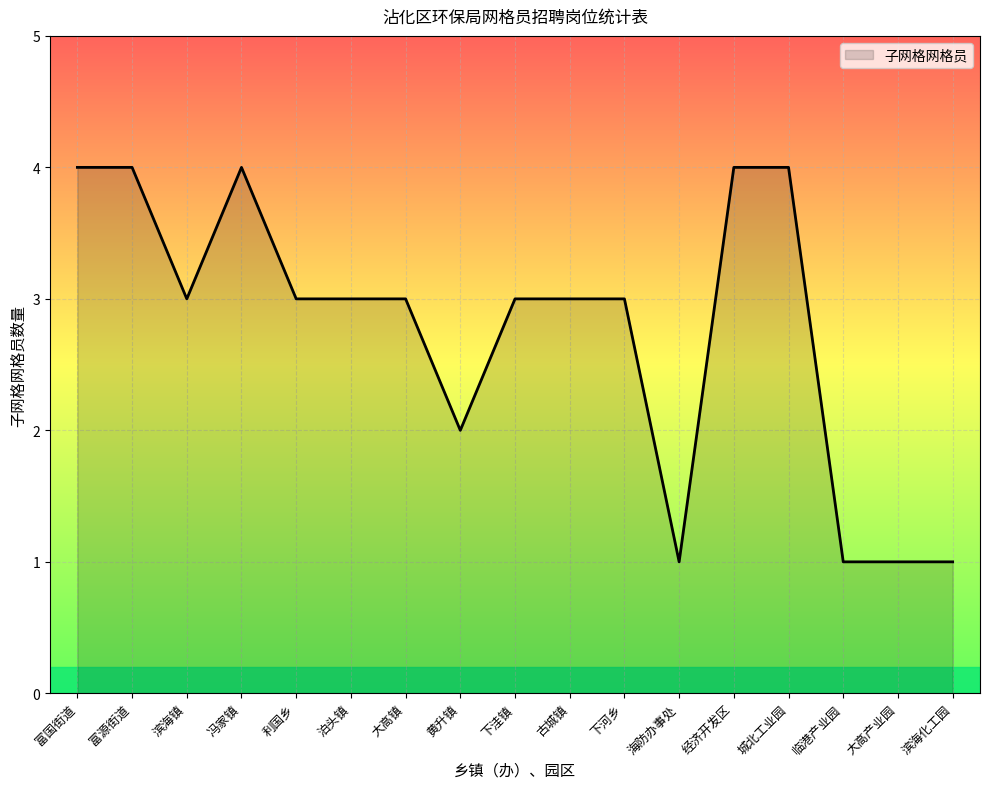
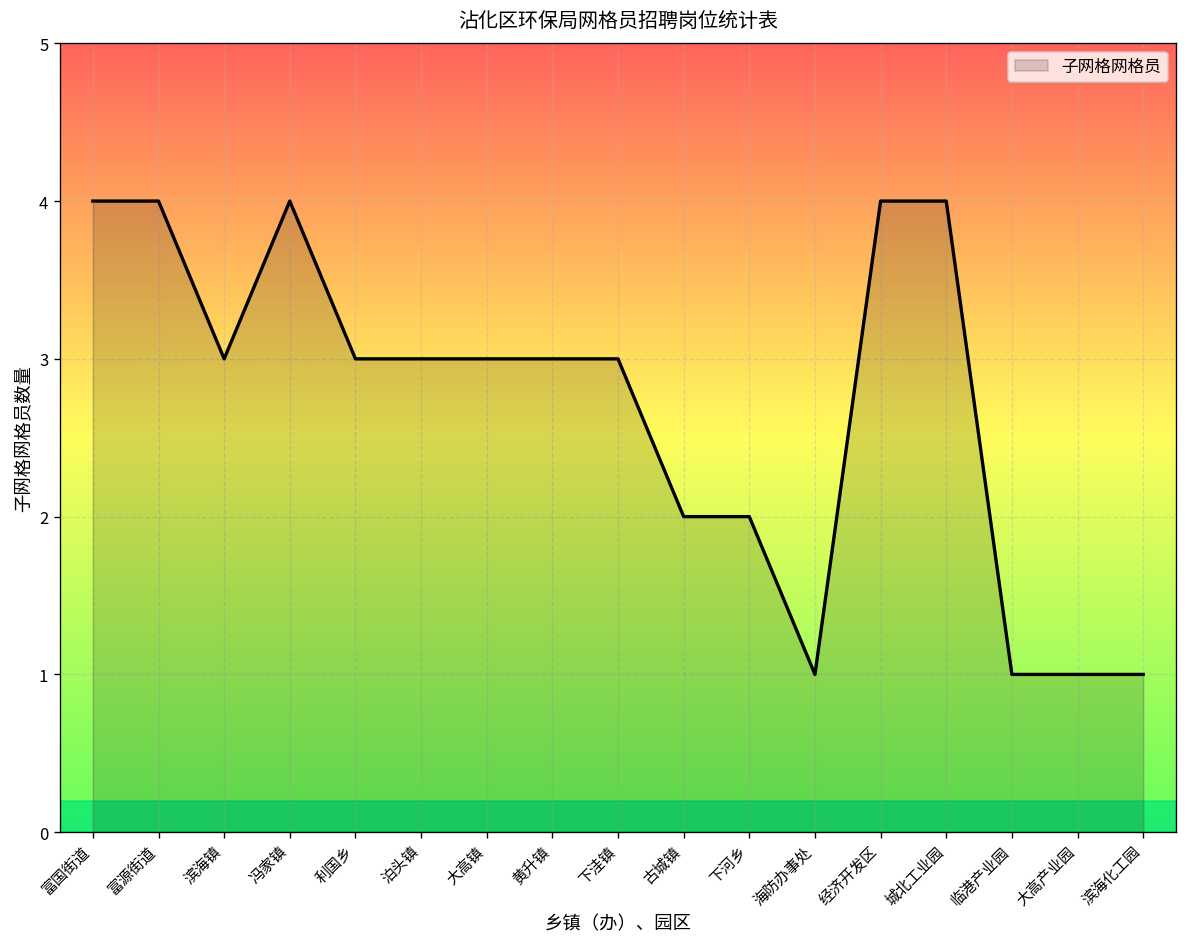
黄升镇: 2 -> 3
古城镇: 3 -> 2
下河乡: 3 -> 2
